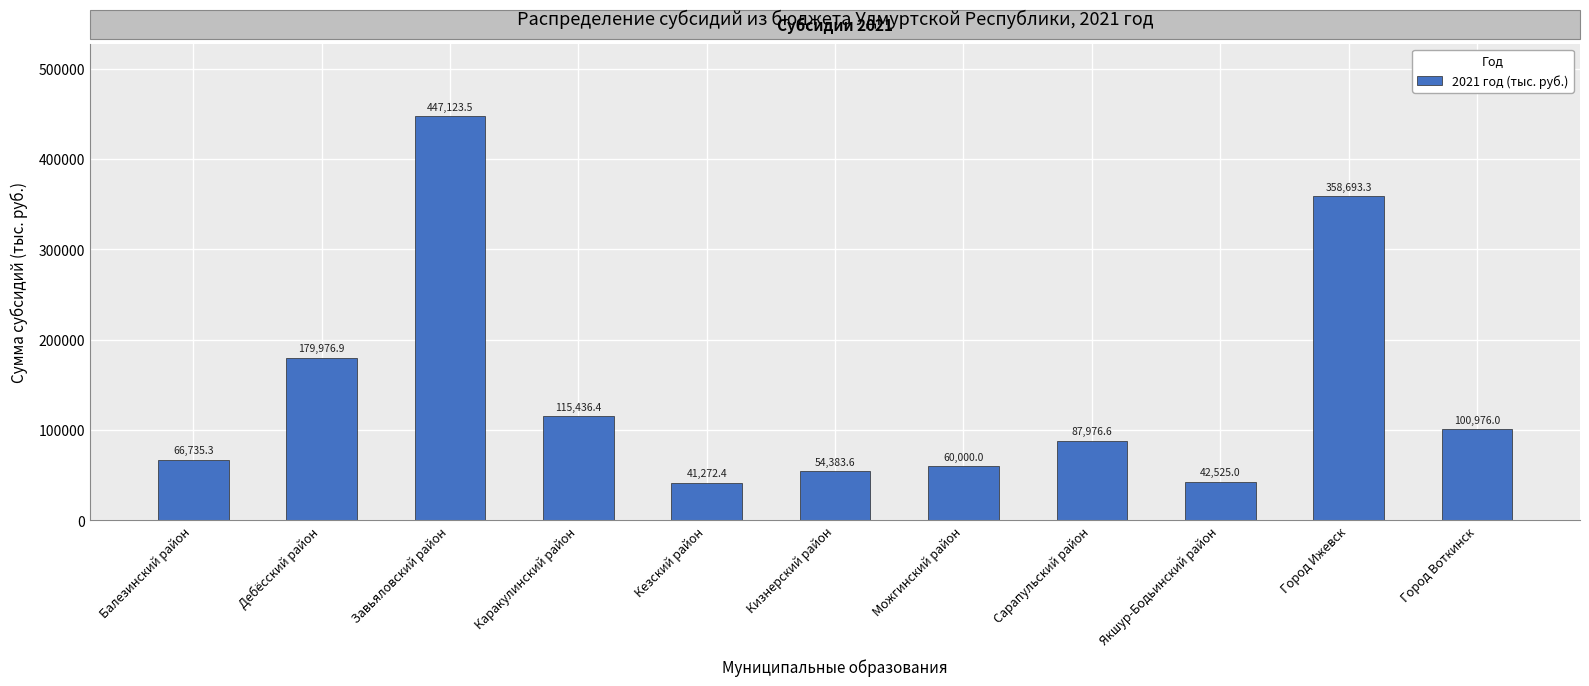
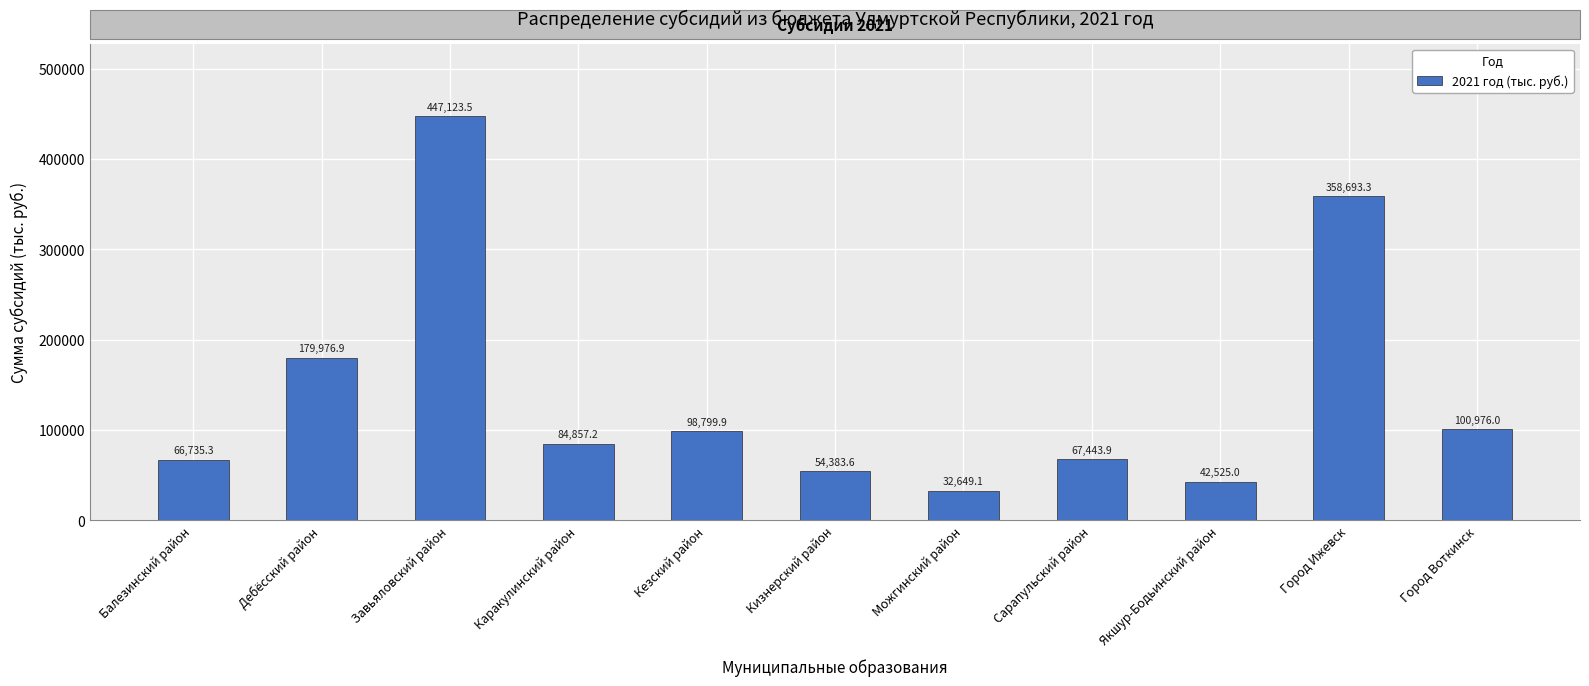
Каракулинский район: 115,436.4 -> 84,857.2
Кезский район: 41,272.4 -> 98,799.9
Можгинский район: 60,000.0 -> 32,649.1
Сарапульский район: 87,976.6 -> 67,443.9
